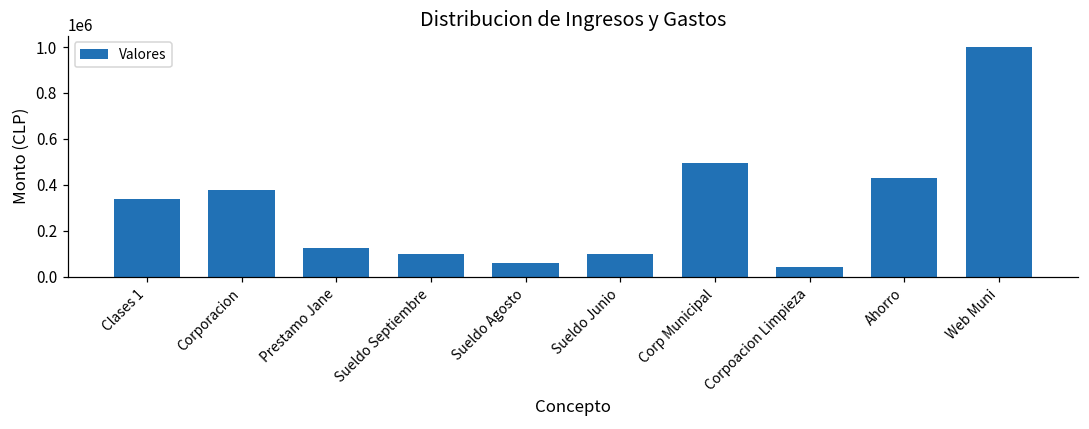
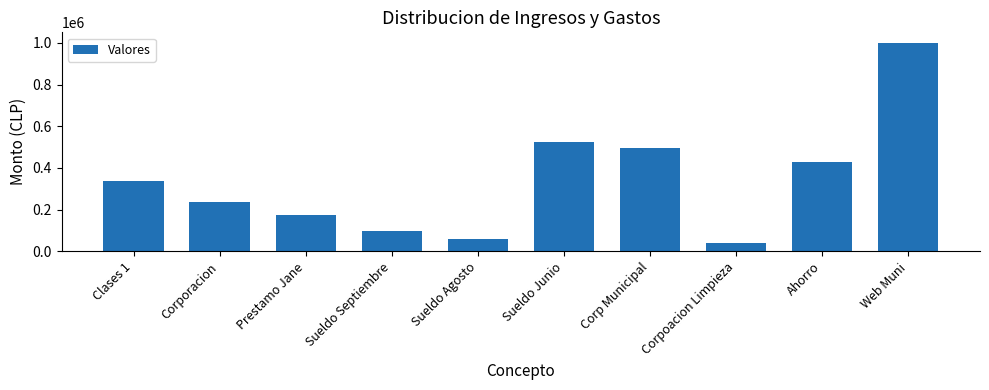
Corporacion: 380000 -> 240000
Prestamo Jane: 130000 -> 180000
Sueldo Junio: 100000 -> 520000
